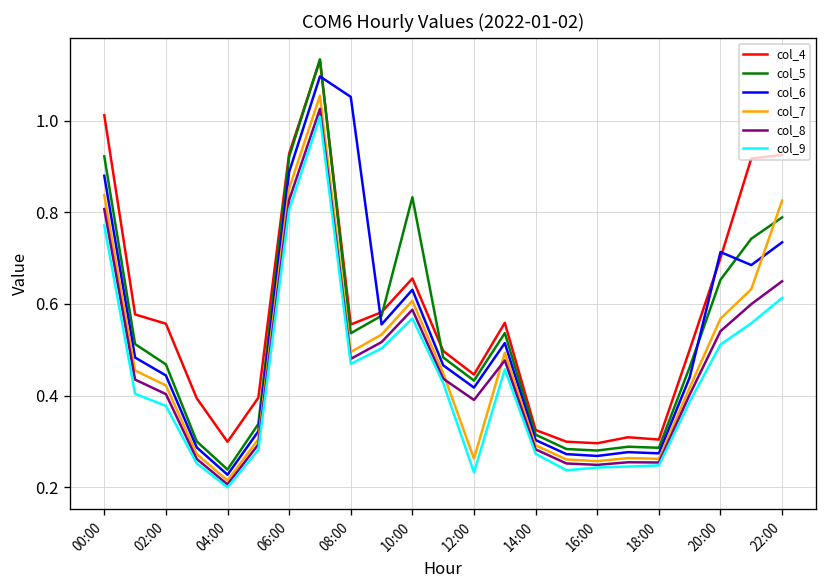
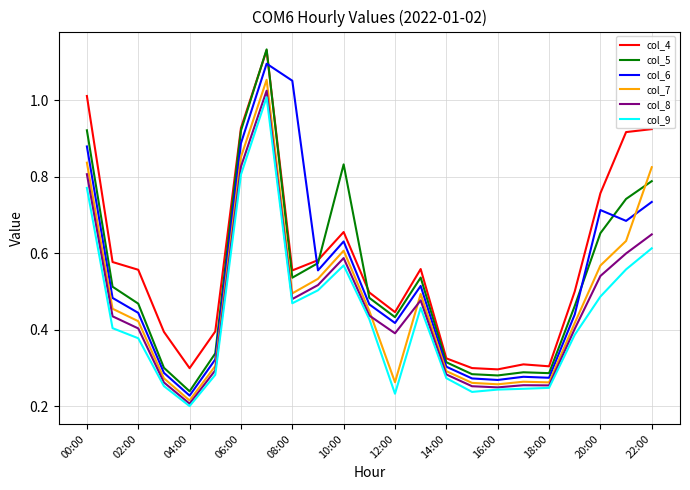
col_4, 20:00: 0.70 -> 0.76
col_9, 20:00: 0.51 -> 0.49
